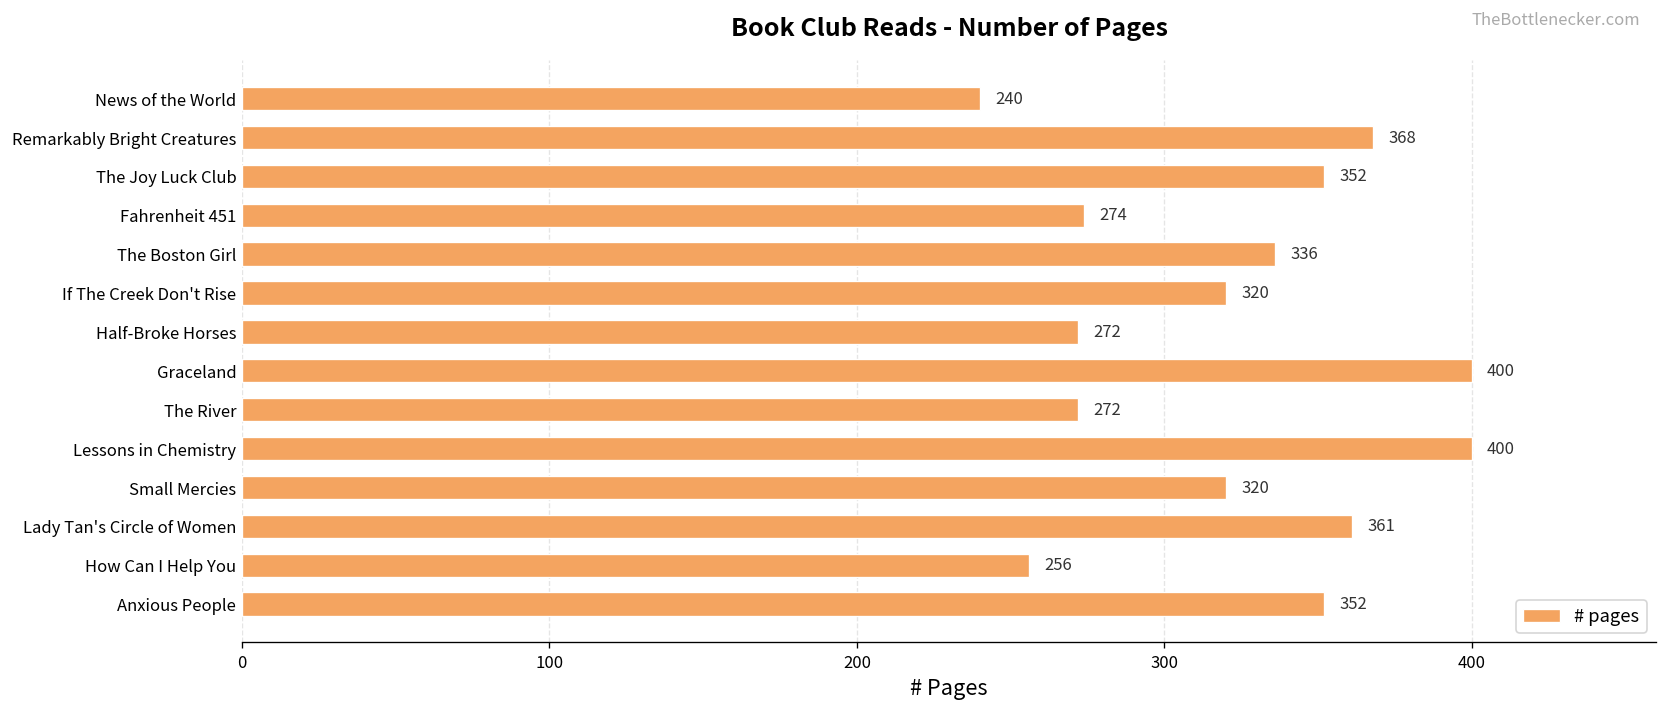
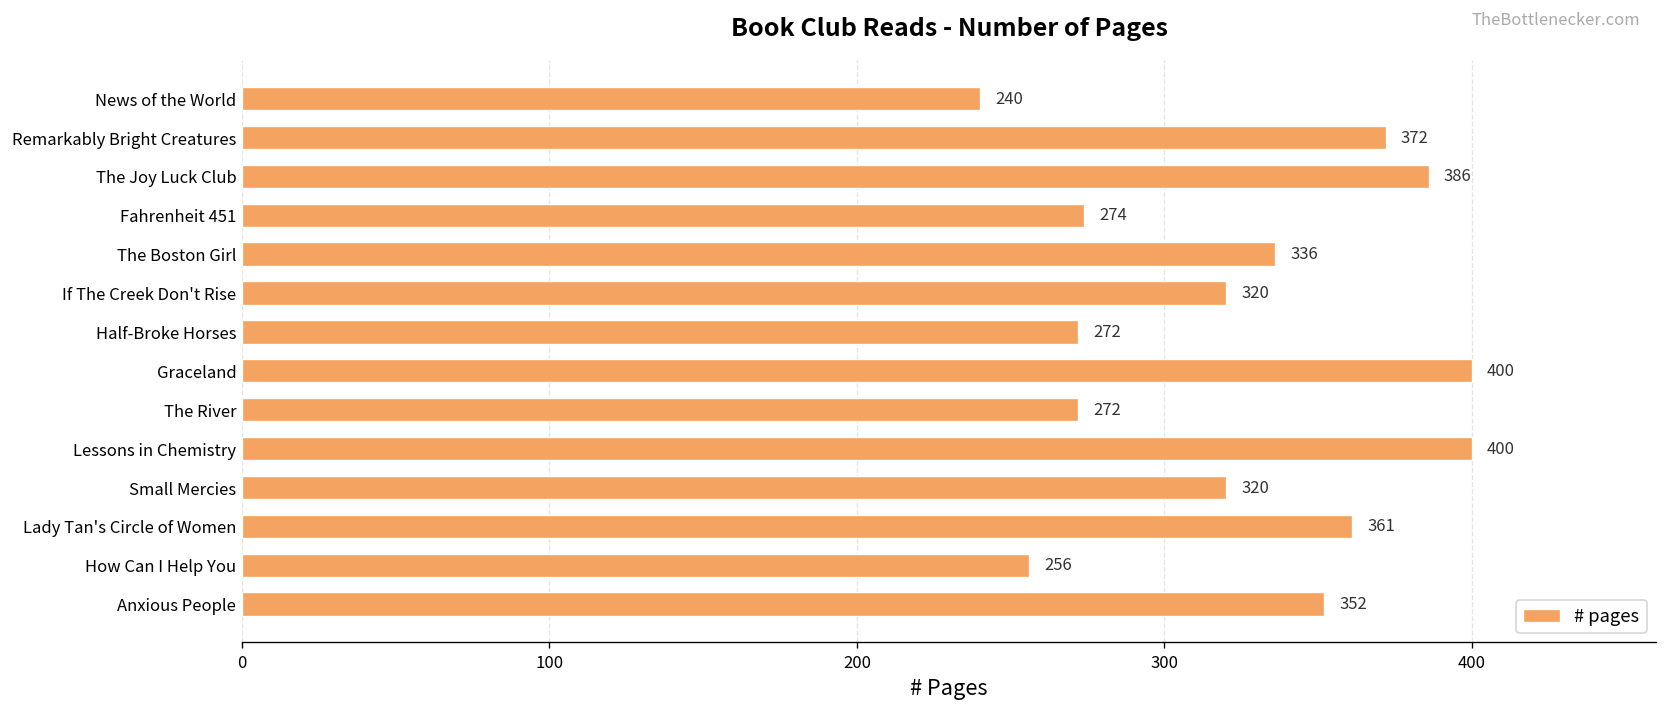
Remarkably Bright Creatures: 368 -> 372
The Joy Luck Club: 352 -> 386
